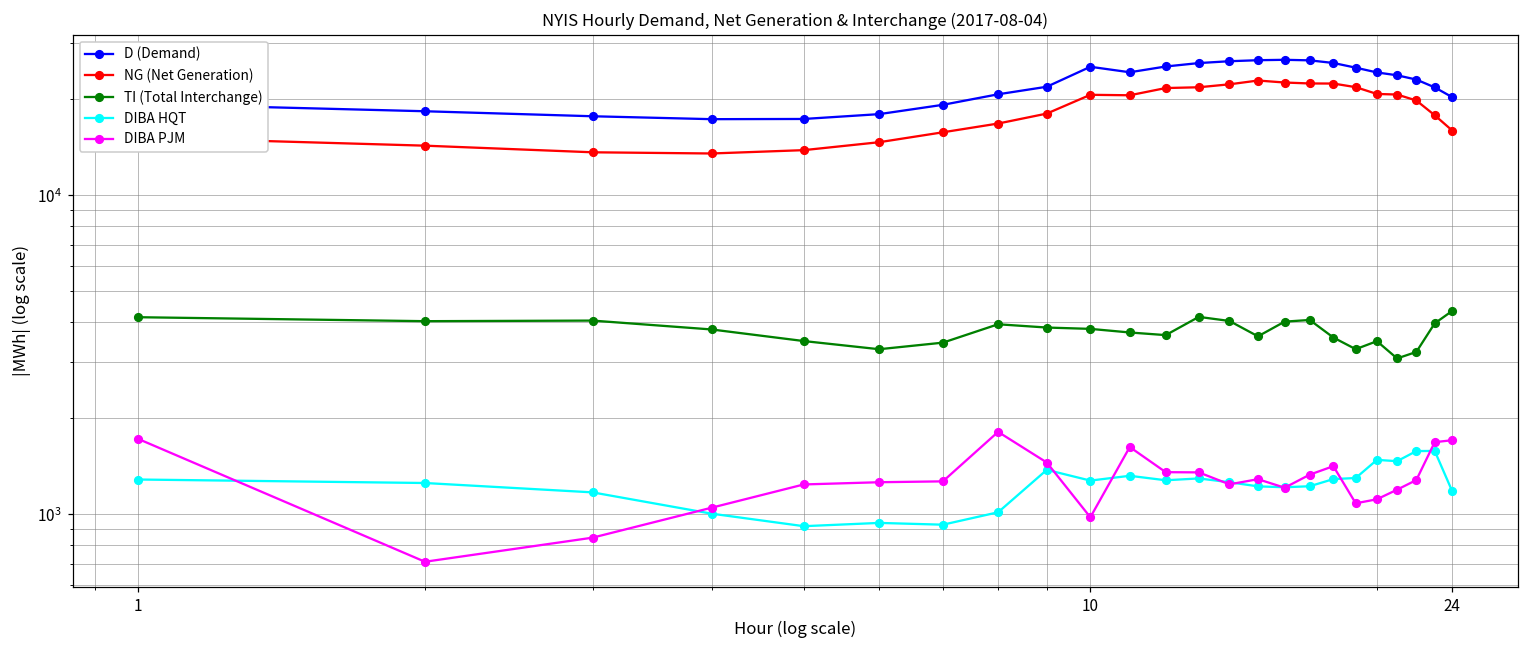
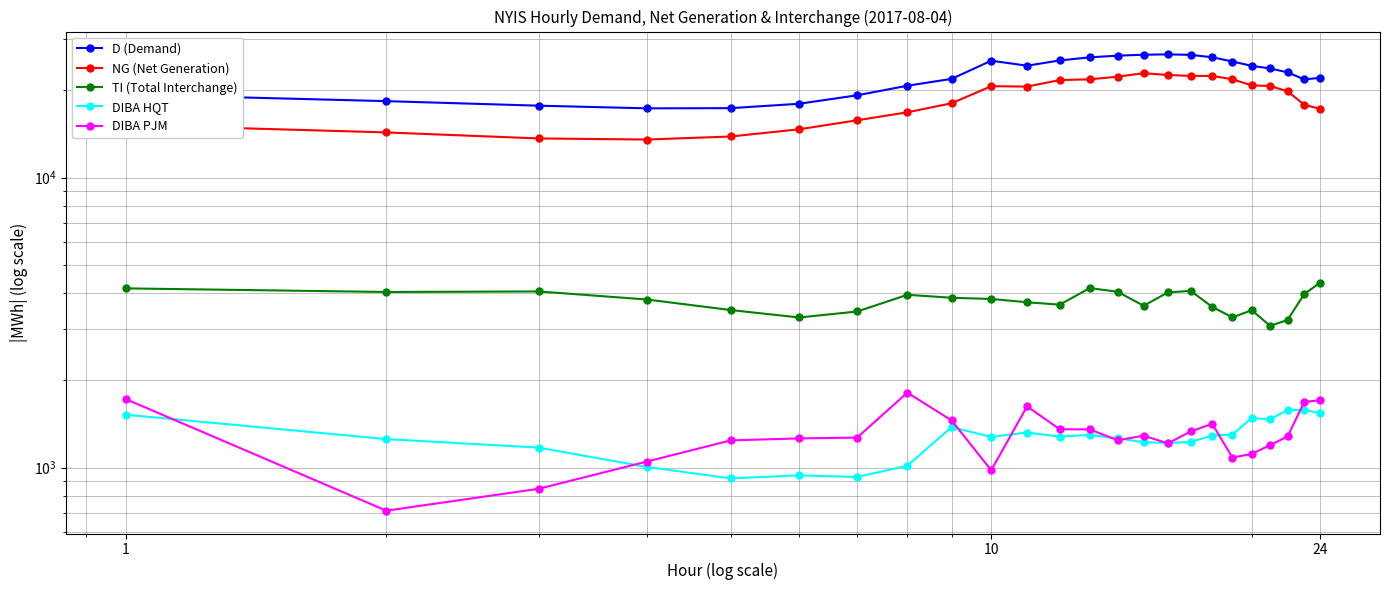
DIBA HQT, 1: 1300 -> 1500
D (Demand), 24: 20000 -> 22000
NG (Net Generation), 24: 16000 -> 17000
DIBA HQT, 24: 1180 -> 1500
